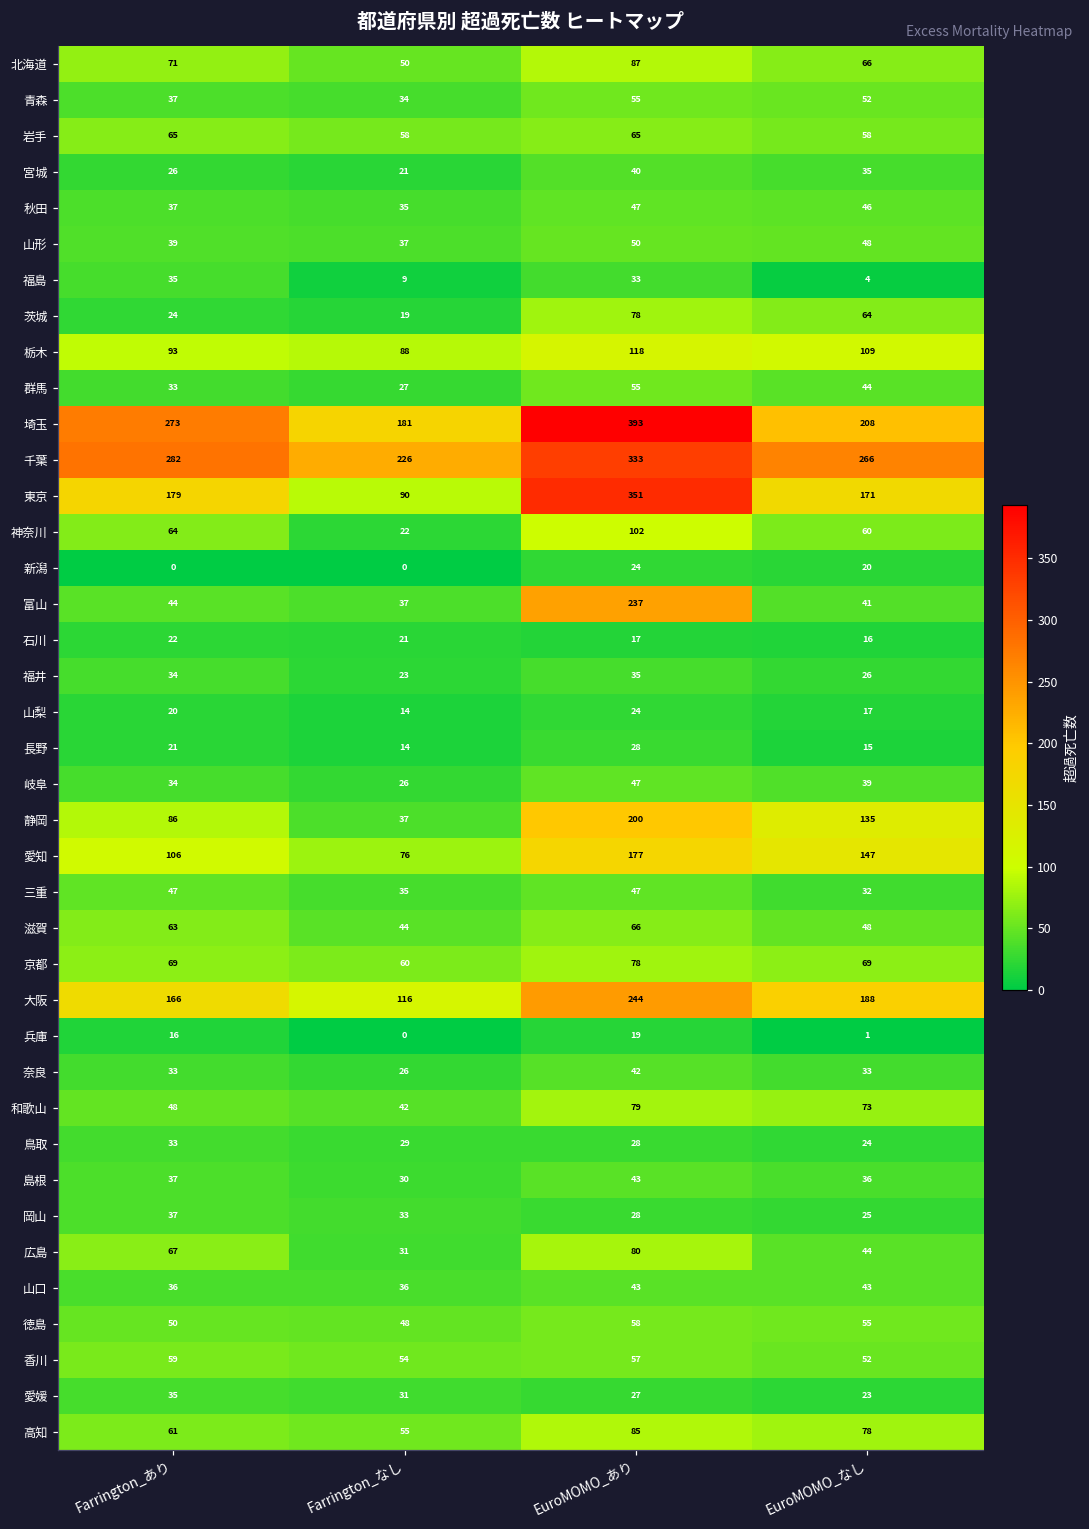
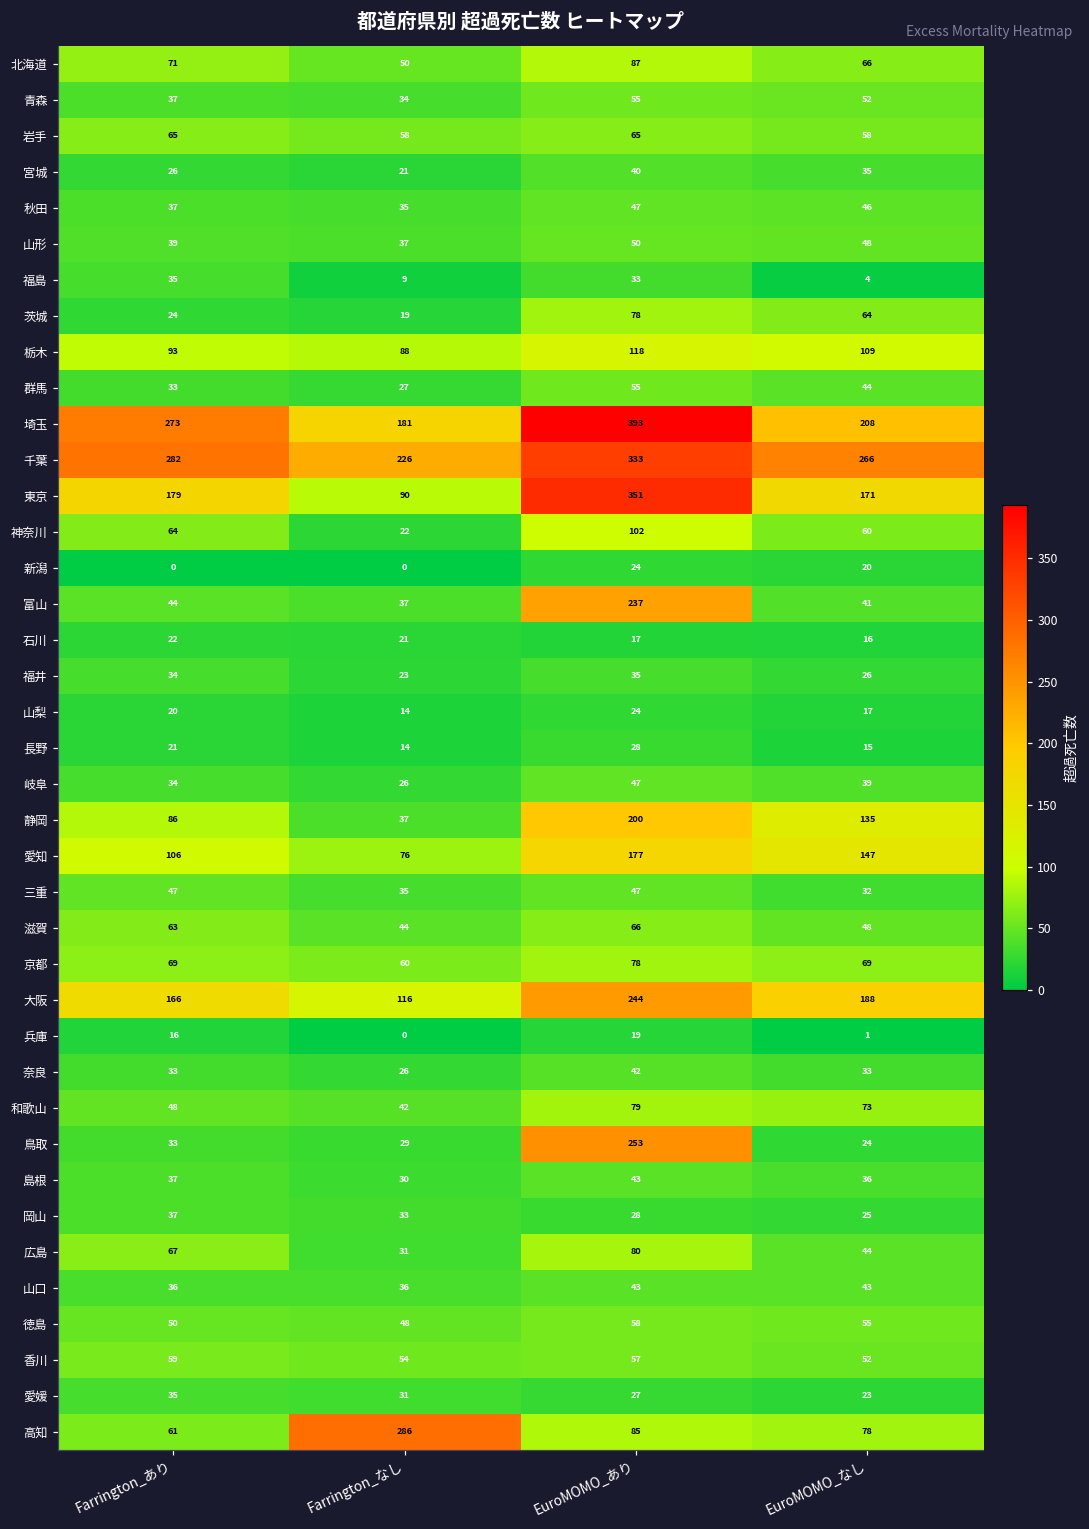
鳥取, EuroMOMO_あり: 28 -> 253
高知, Farrington_なし: 55 -> 286
